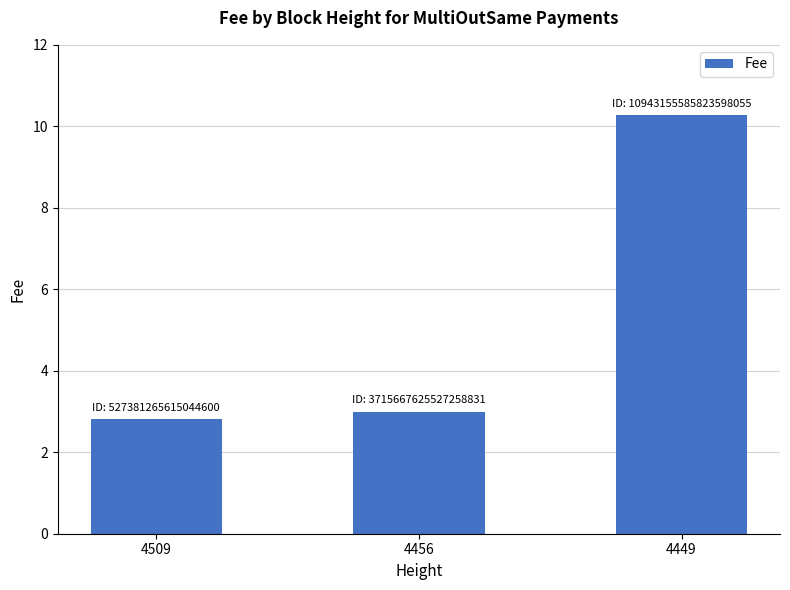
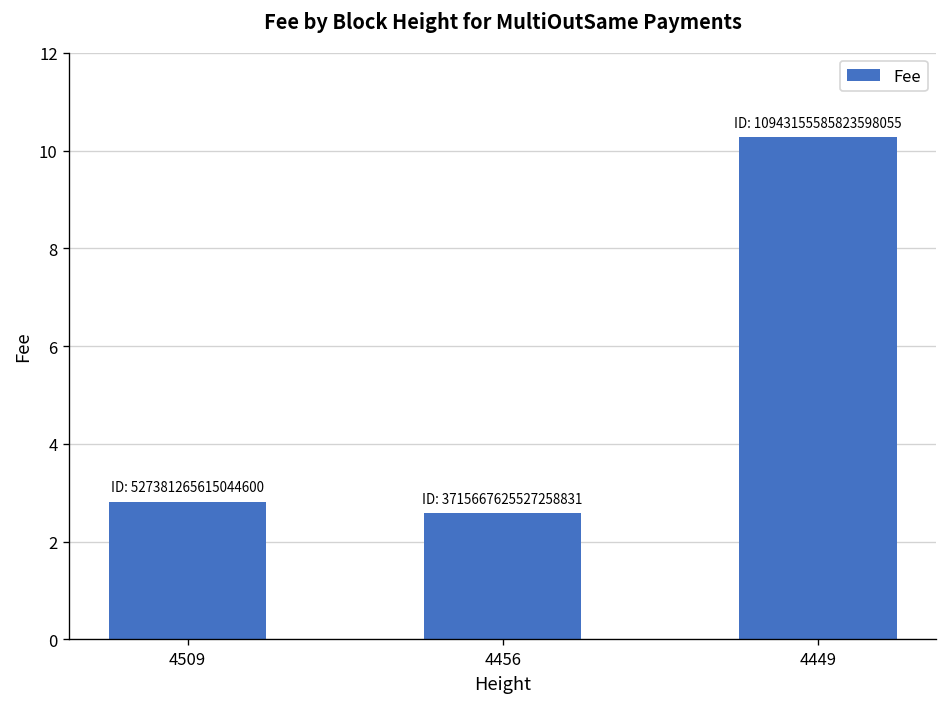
4456: 3.0 -> 2.6
